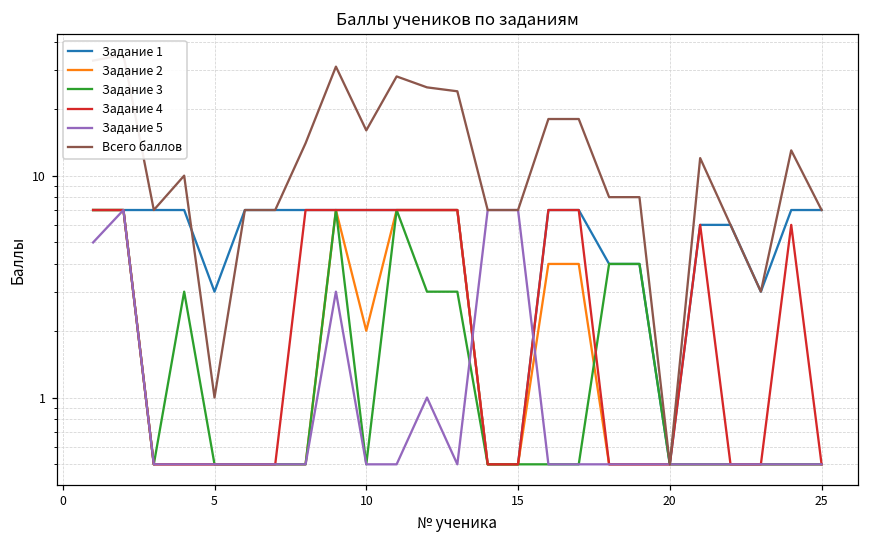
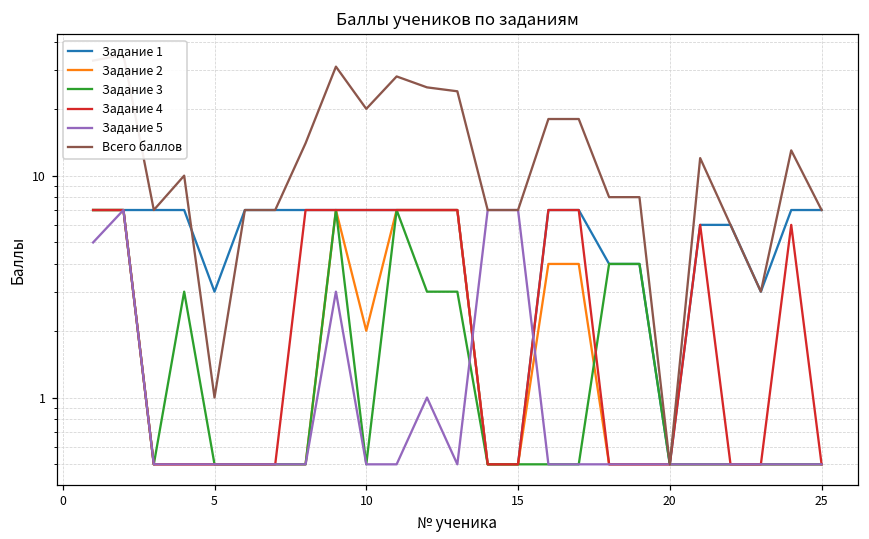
Всего баллов, 10: 16 -> 20
